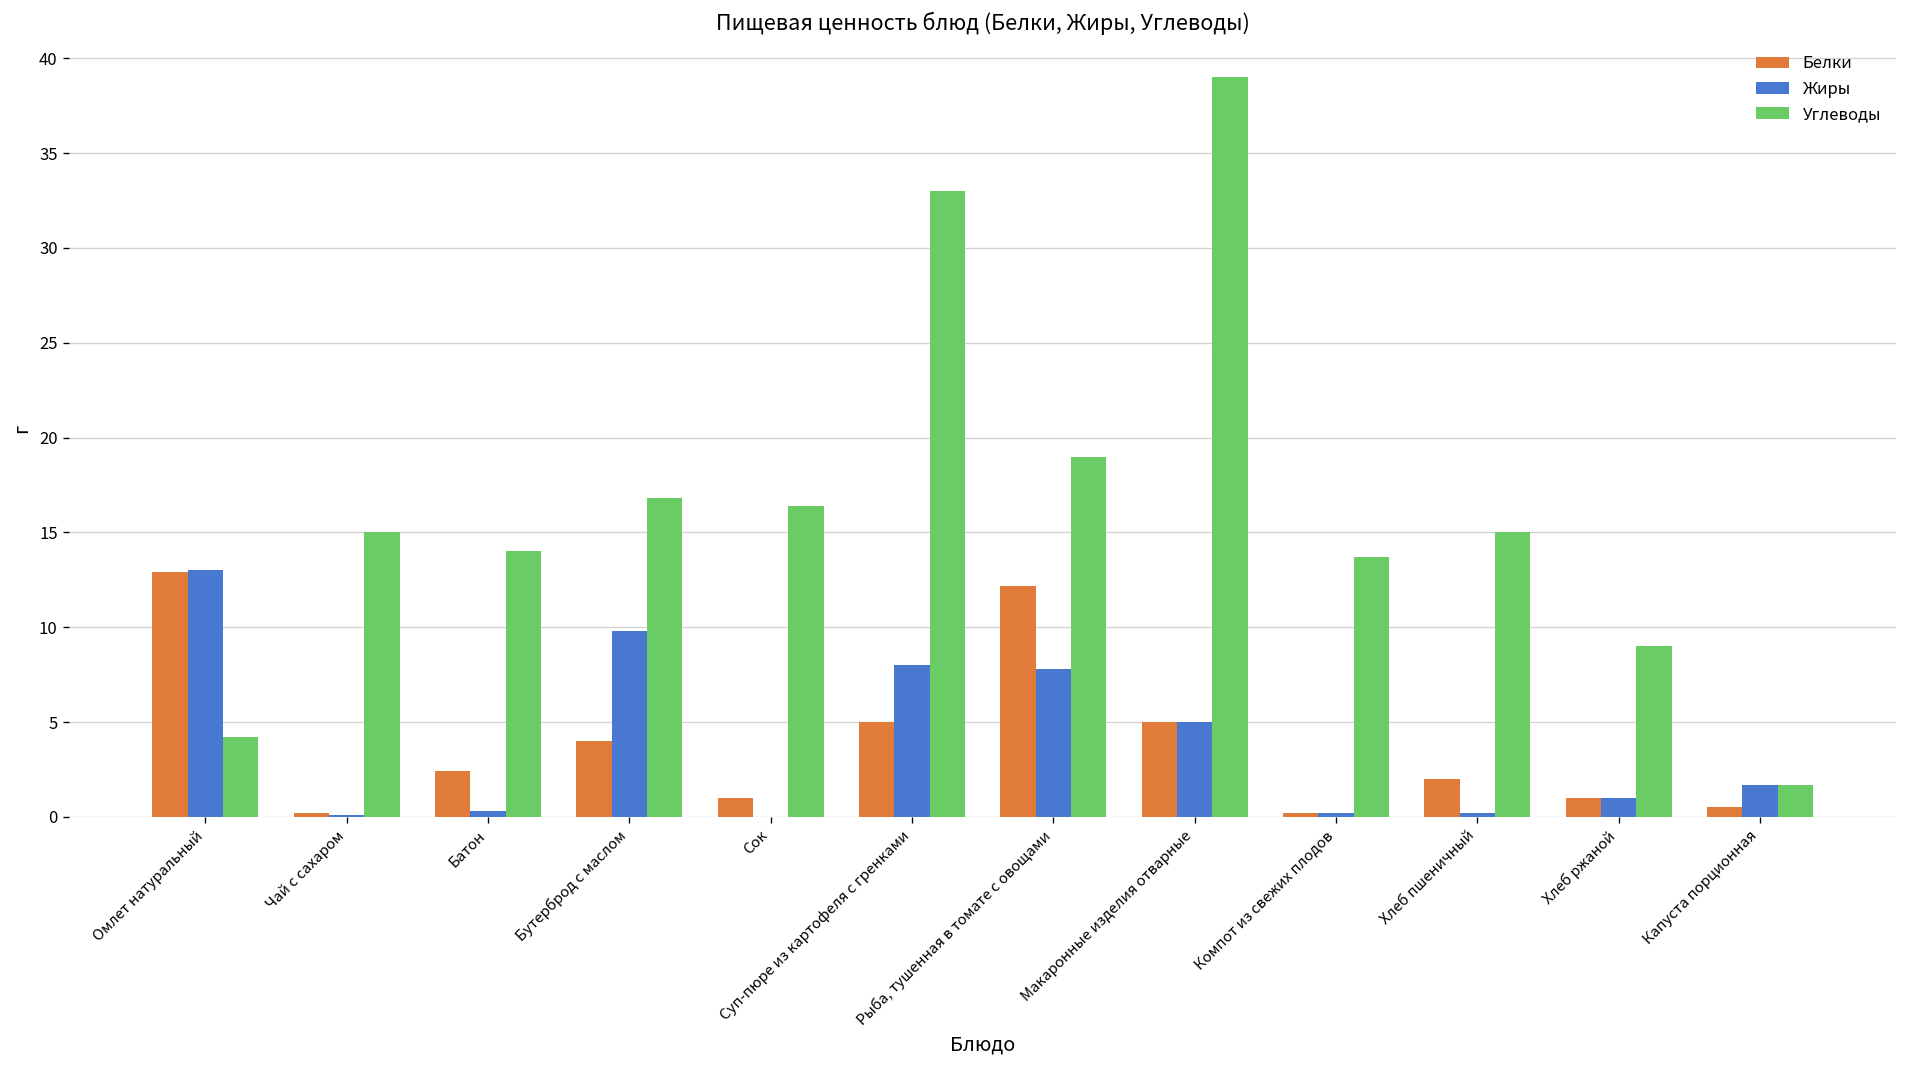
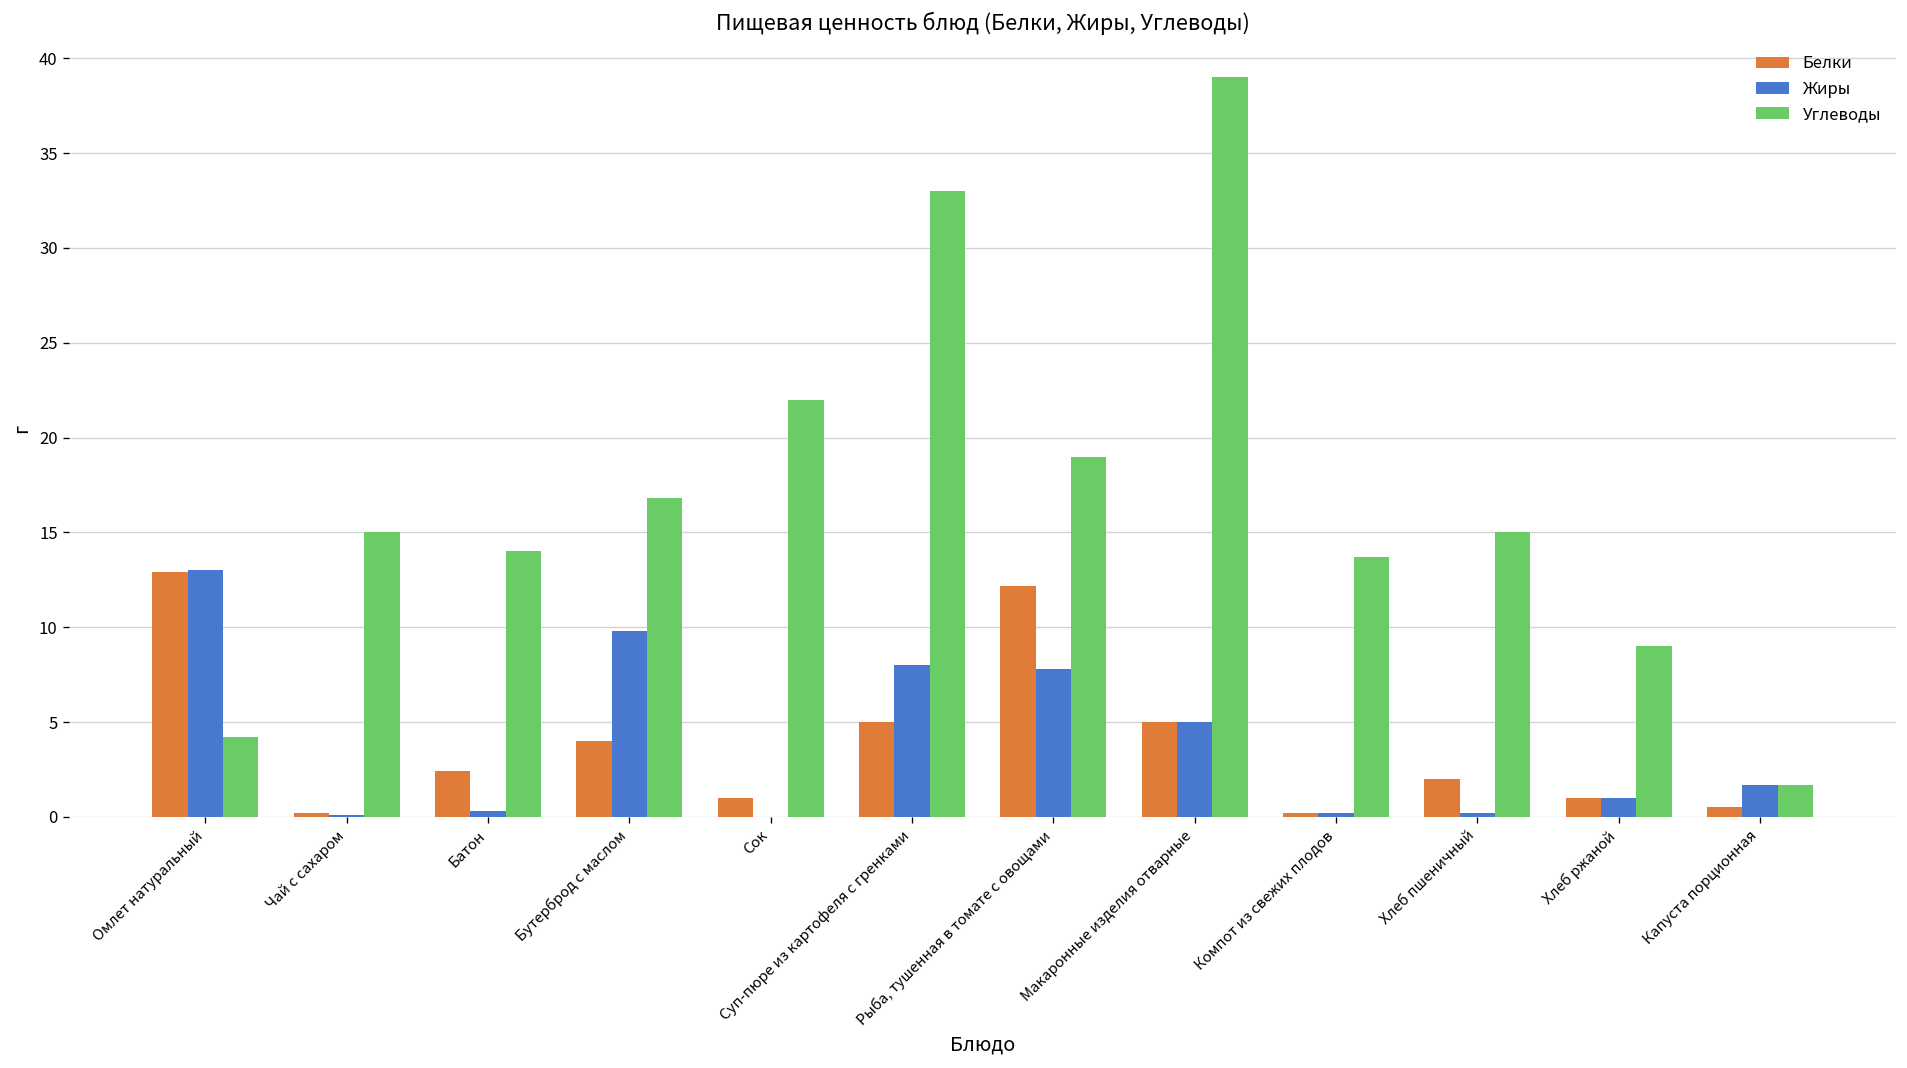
Углеводы, Сок: 16.4 -> 22.0
